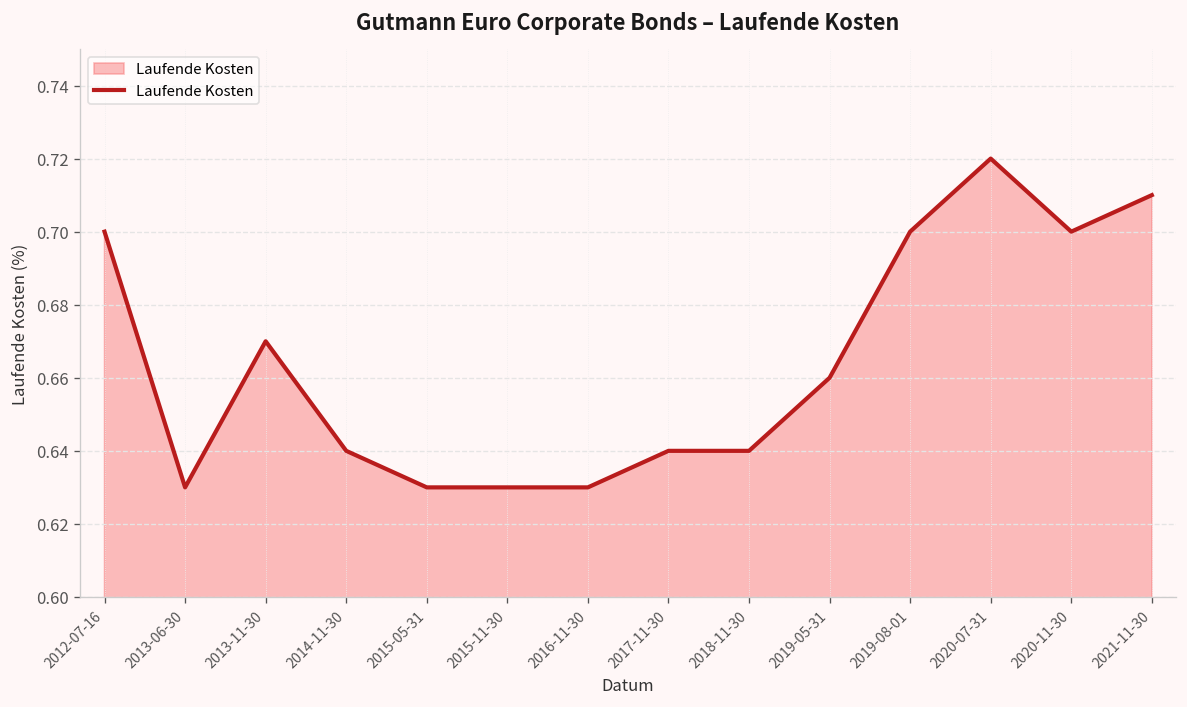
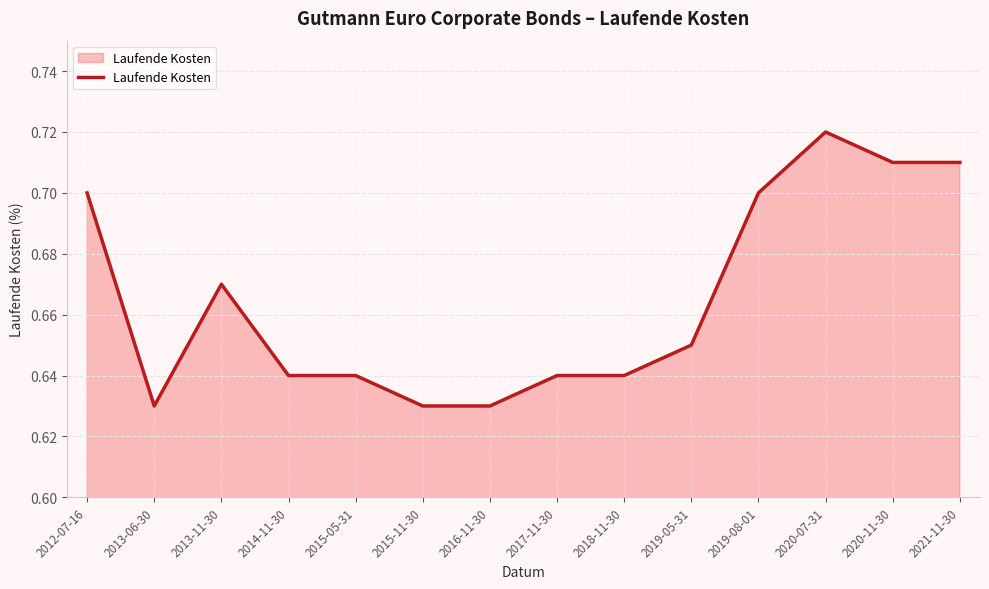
2015-05-31: 0.63 -> 0.64
2019-05-31: 0.66 -> 0.65
2020-11-30: 0.70 -> 0.71
